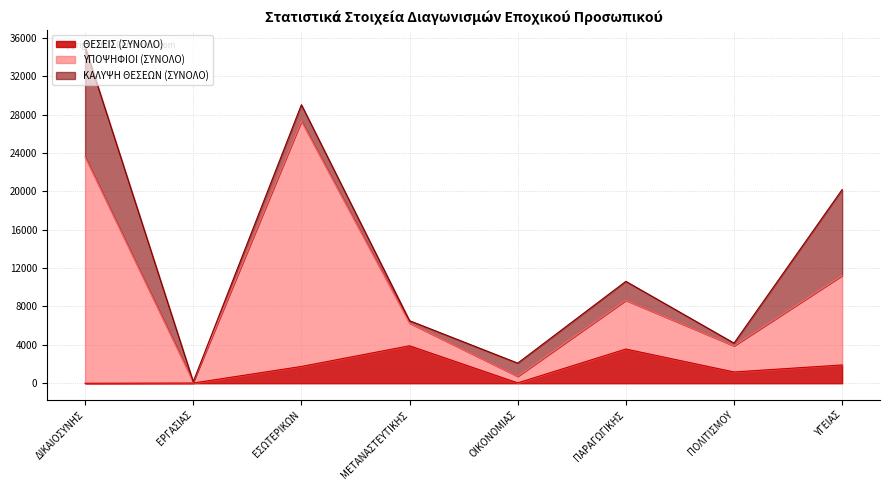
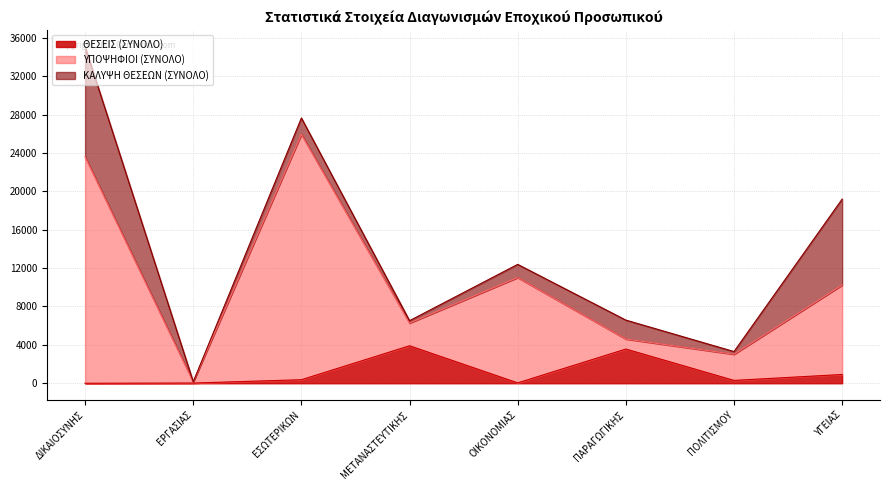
ΘΕΣΕΙΣ (ΣΥΝΟΛΟ), ΕΣΩΤΕΡΙΚΩΝ: 2000 -> 0
ΥΠΟΨΗΦΙΟΙ (ΣΥΝΟΛΟ), ΟΙΚΟΝΟΜΙΑΣ: 1000 -> 11000
ΥΠΟΨΗΦΙΟΙ (ΣΥΝΟΛΟ), ΠΑΡΑΓΩΓΙΚΗΣ: 5000 -> 1000
ΘΕΣΕΙΣ (ΣΥΝΟΛΟ), ΠΟΛΙΤΙΣΜΟΥ: 1000 -> 0
ΘΕΣΕΙΣ (ΣΥΝΟΛΟ), ΥΓΕΙΑΣ: 2000 -> 1000
